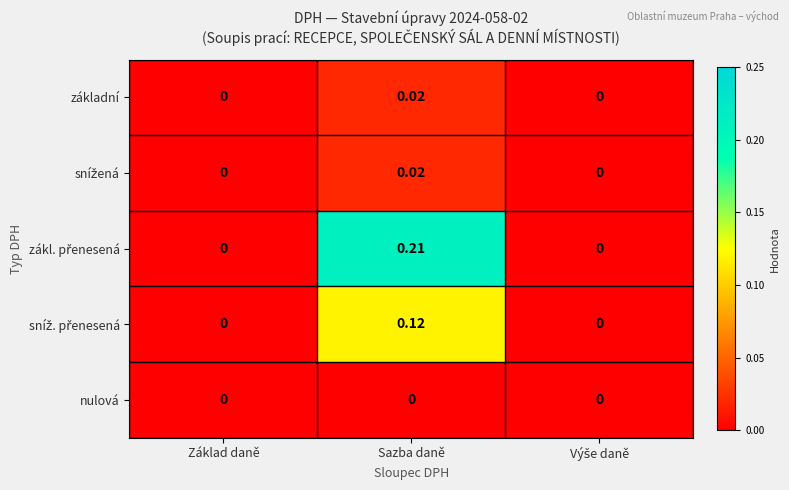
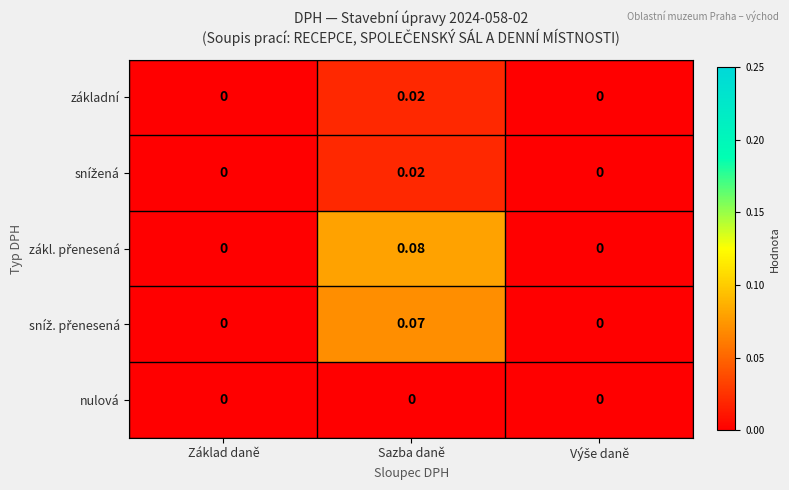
zákl. přenesená, Sazba daně: 0.21 -> 0.08
sníž. přenesená, Sazba daně: 0.12 -> 0.07
